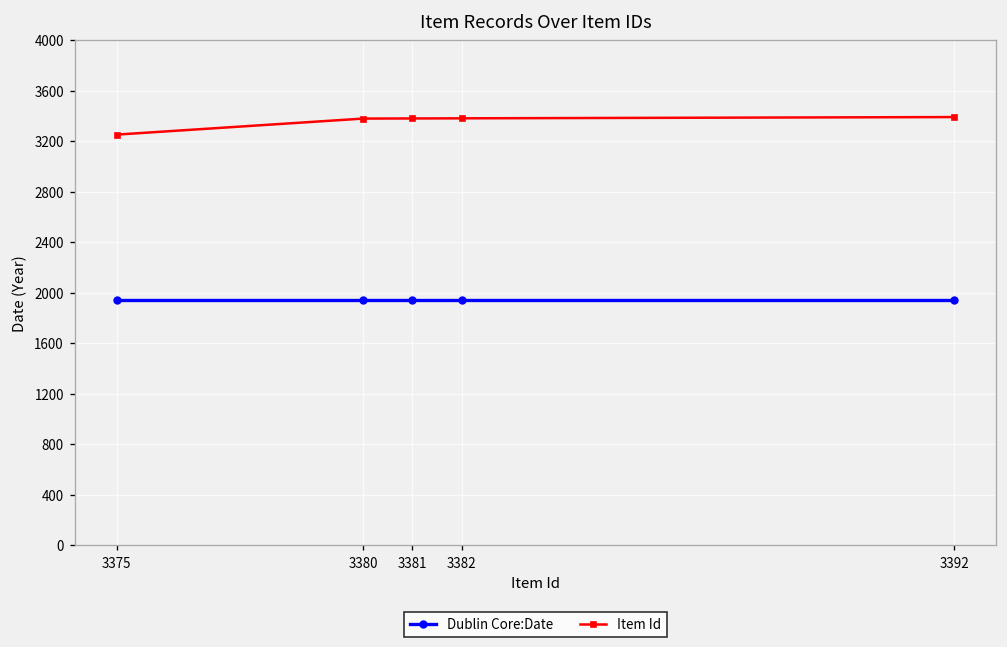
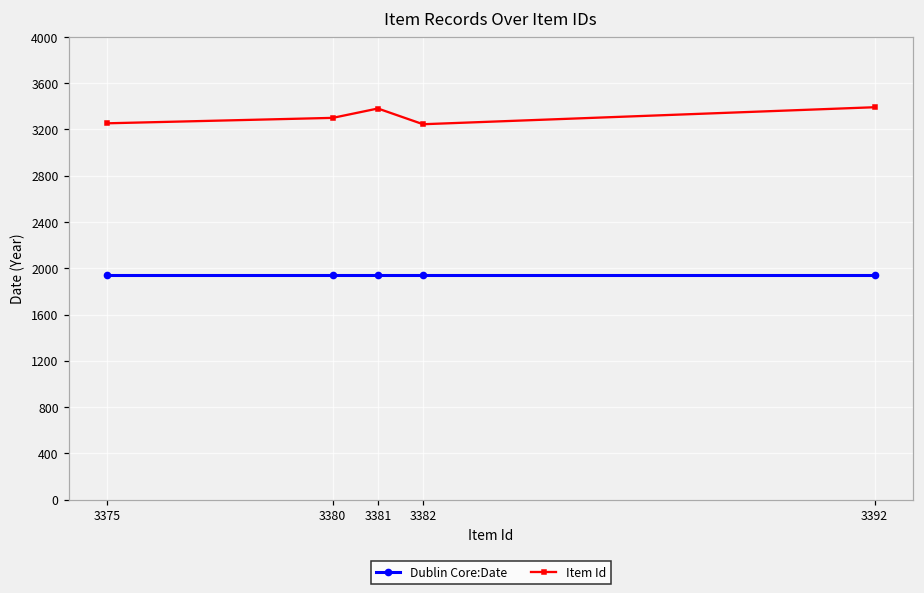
Item Id, 3380: 3380 -> 3300
Item Id, 3382: 3380 -> 3250
